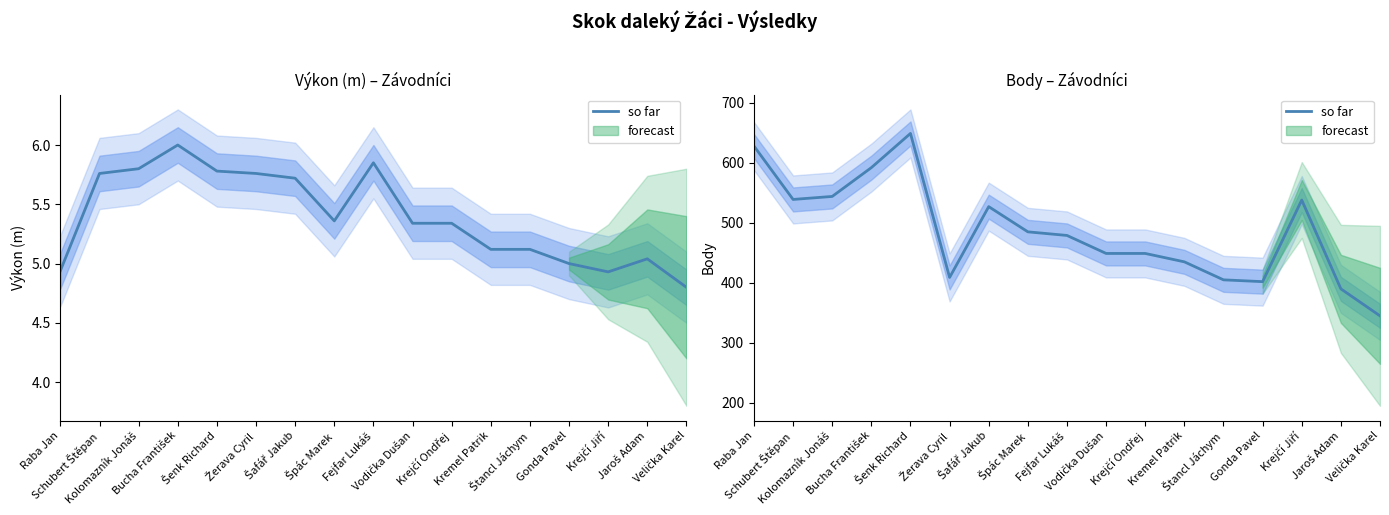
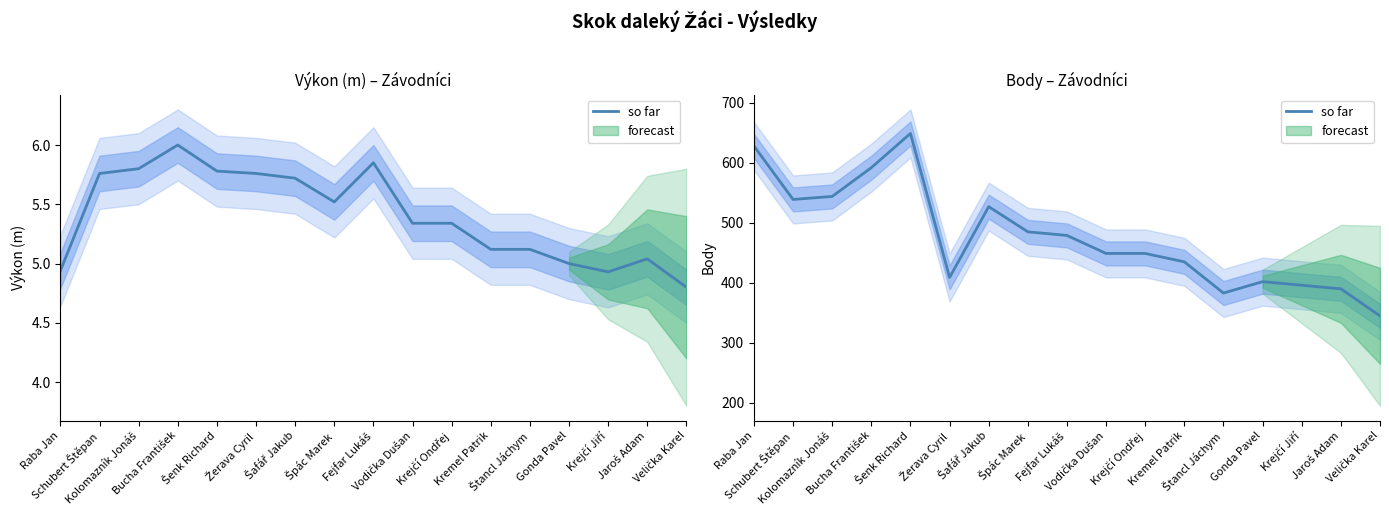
Výkon (m) – Závodníci, so far, Špác Marek: 5.36 -> 5.52
Body – Závodníci, so far, Štancl Jáchym: 410 -> 380
Body – Závodníci, so far, Krejčí Jiří: 540 -> 400
